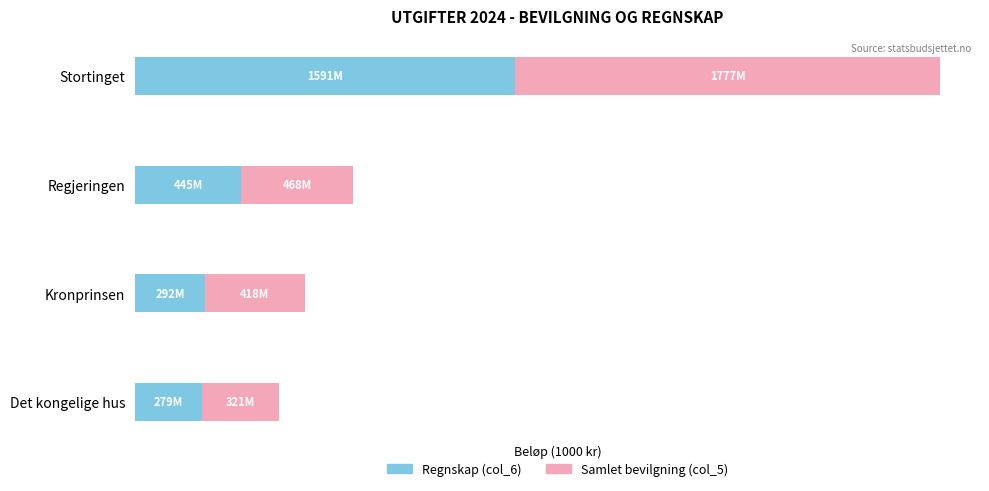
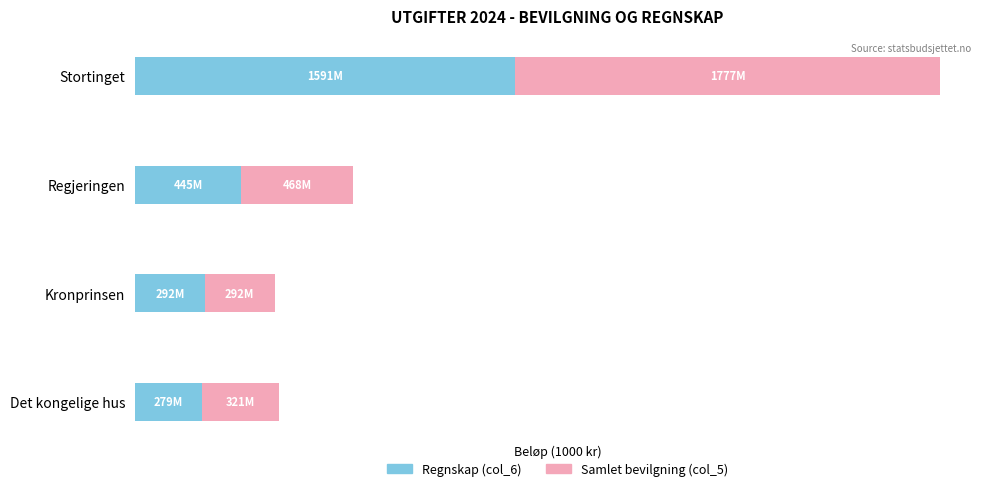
Samlet bevilgning (col_5), Kronprinsen: 418M -> 292M
